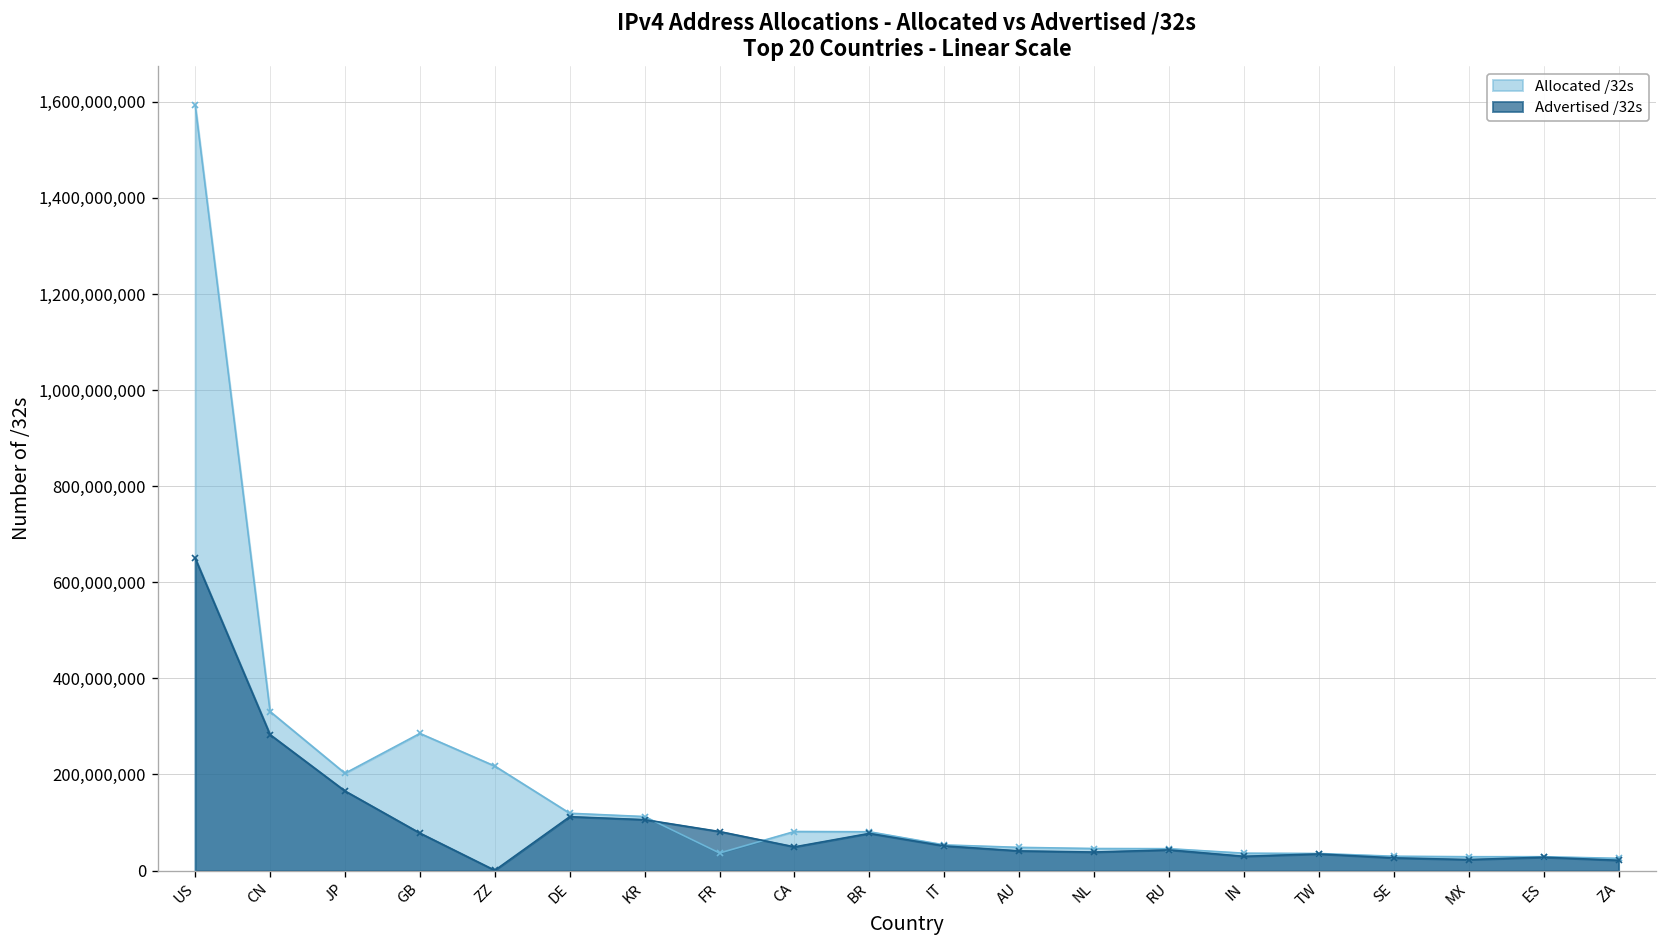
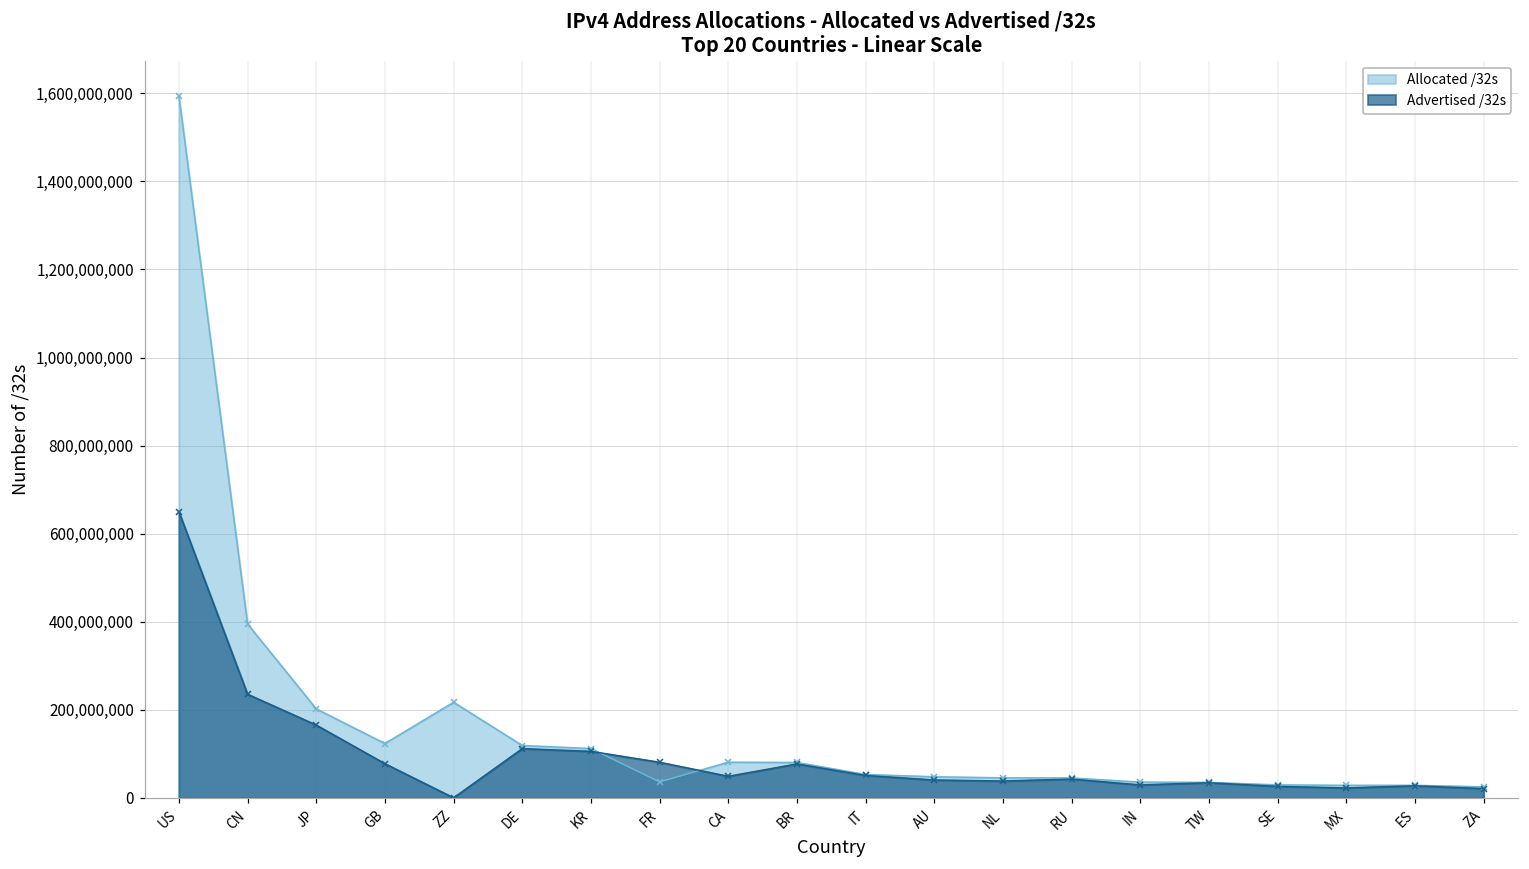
Allocated /32s, CN: 330,000,000 -> 400,000,000
Advertised /32s, CN: 280,000,000 -> 240,000,000
Allocated /32s, GB: 290,000,000 -> 120,000,000
